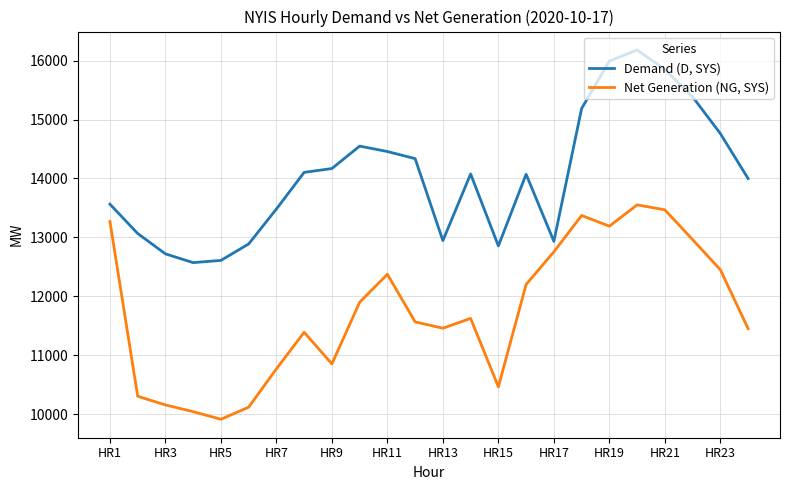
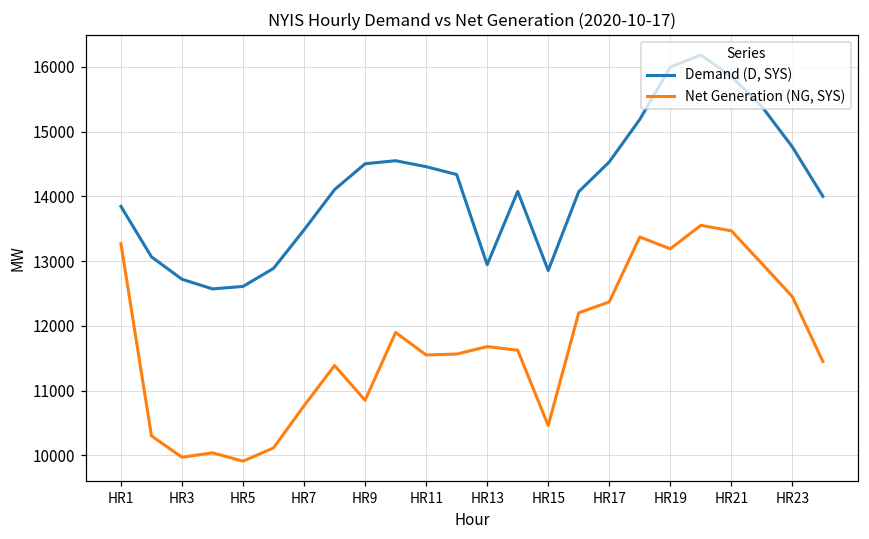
Demand (D, SYS), HR1: 13600 -> 13800
Net Generation (NG, SYS), HR3: 10200 -> 10000
Demand (D, SYS), HR9: 14200 -> 14500
Net Generation (NG, SYS), HR11: 12400 -> 11600
Net Generation (NG, SYS), HR13: 11500 -> 11700
Demand (D, SYS), HR17: 12900 -> 14500
Net Generation (NG, SYS), HR17: 12800 -> 12400
